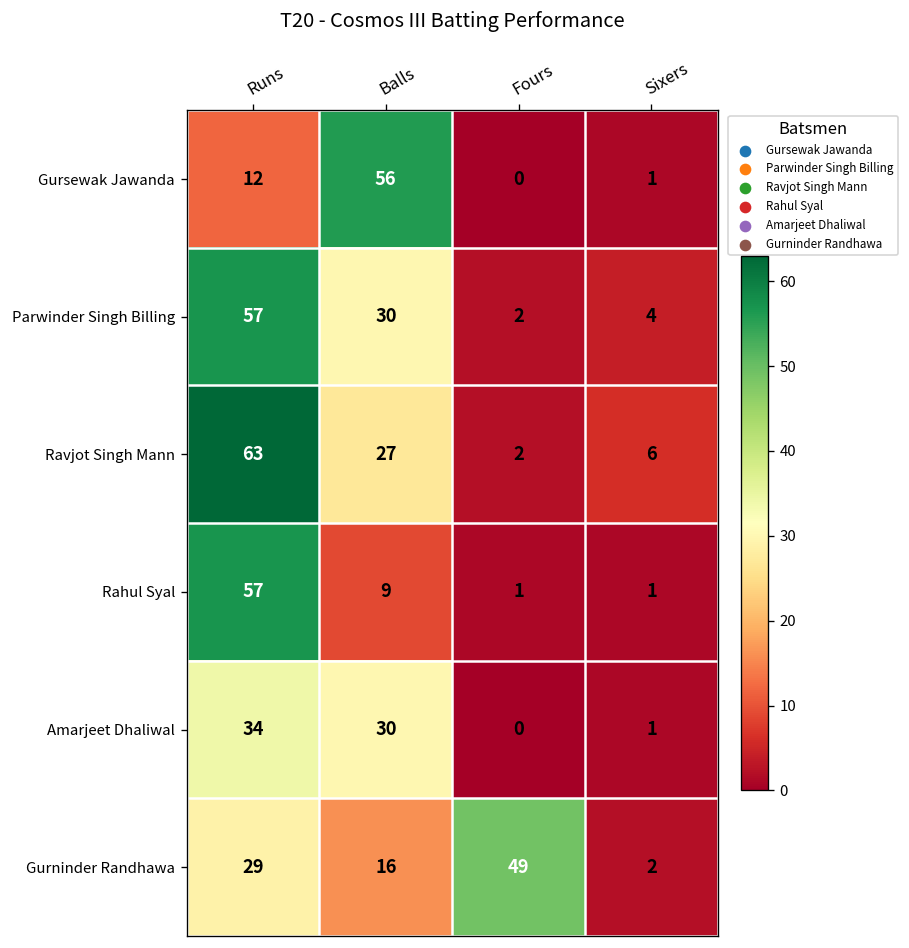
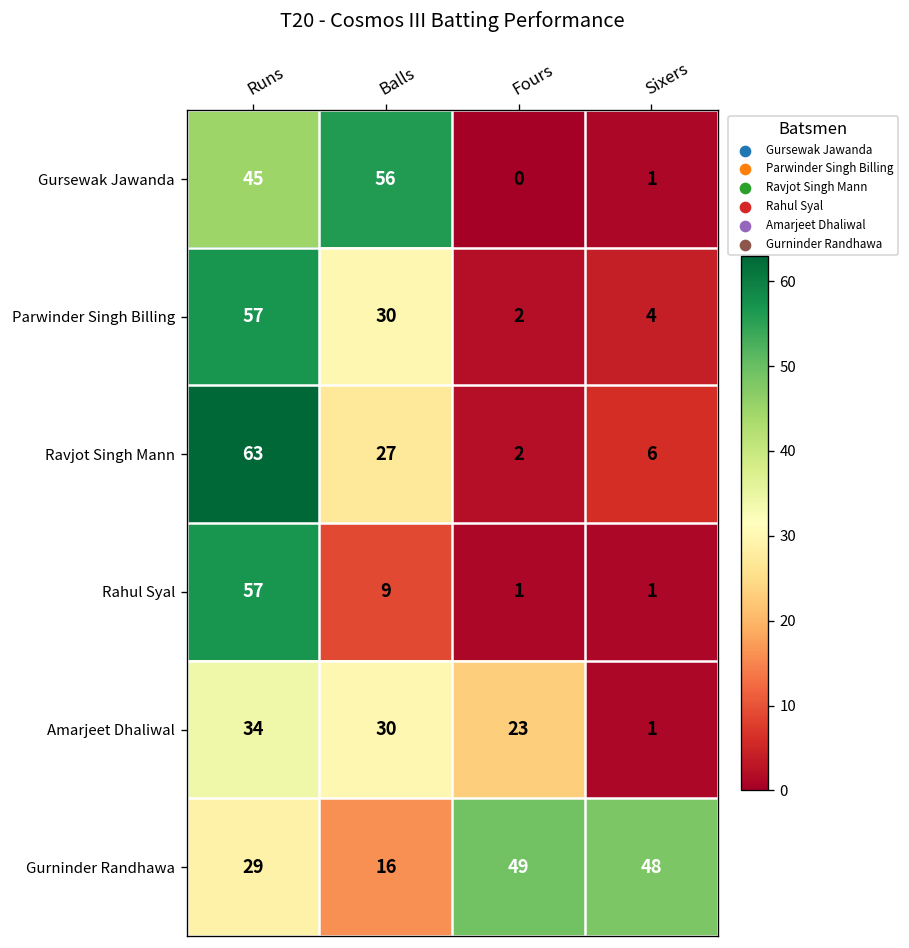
Gursewak Jawanda, Runs: 12 -> 45
Amarjeet Dhaliwal, Fours: 0 -> 23
Gurninder Randhawa, Sixers: 2 -> 48
